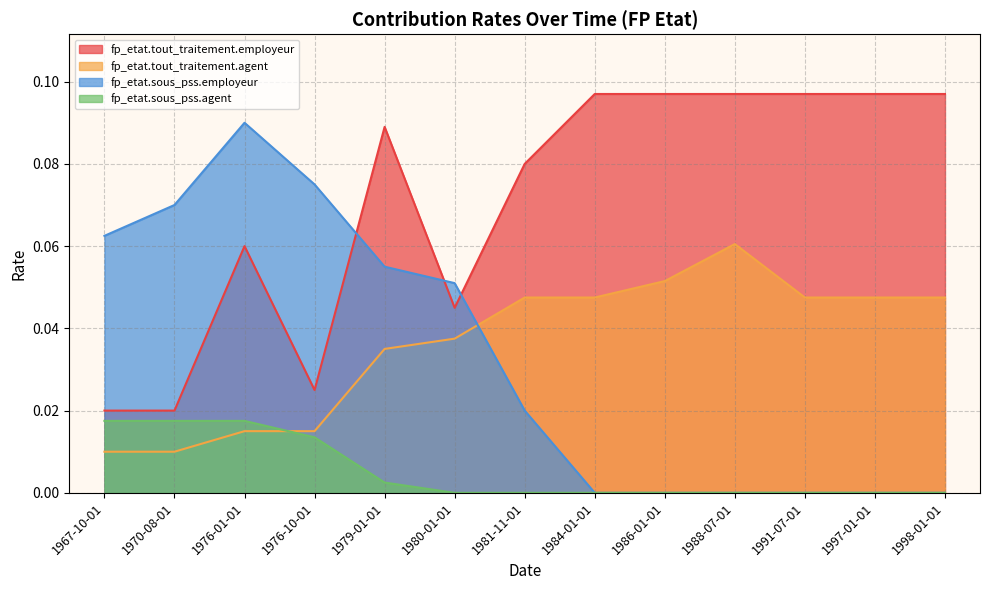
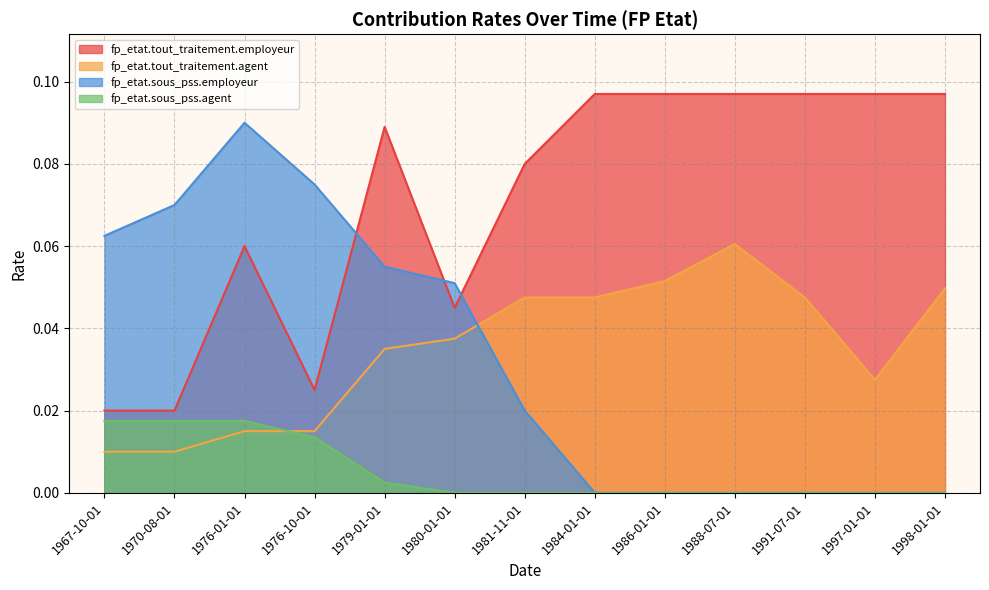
fp_etat.tout_traitement.agent, 1997-01-01: 0.048 -> 0.028
fp_etat.tout_traitement.agent, 1998-01-01: 0.048 -> 0.050
